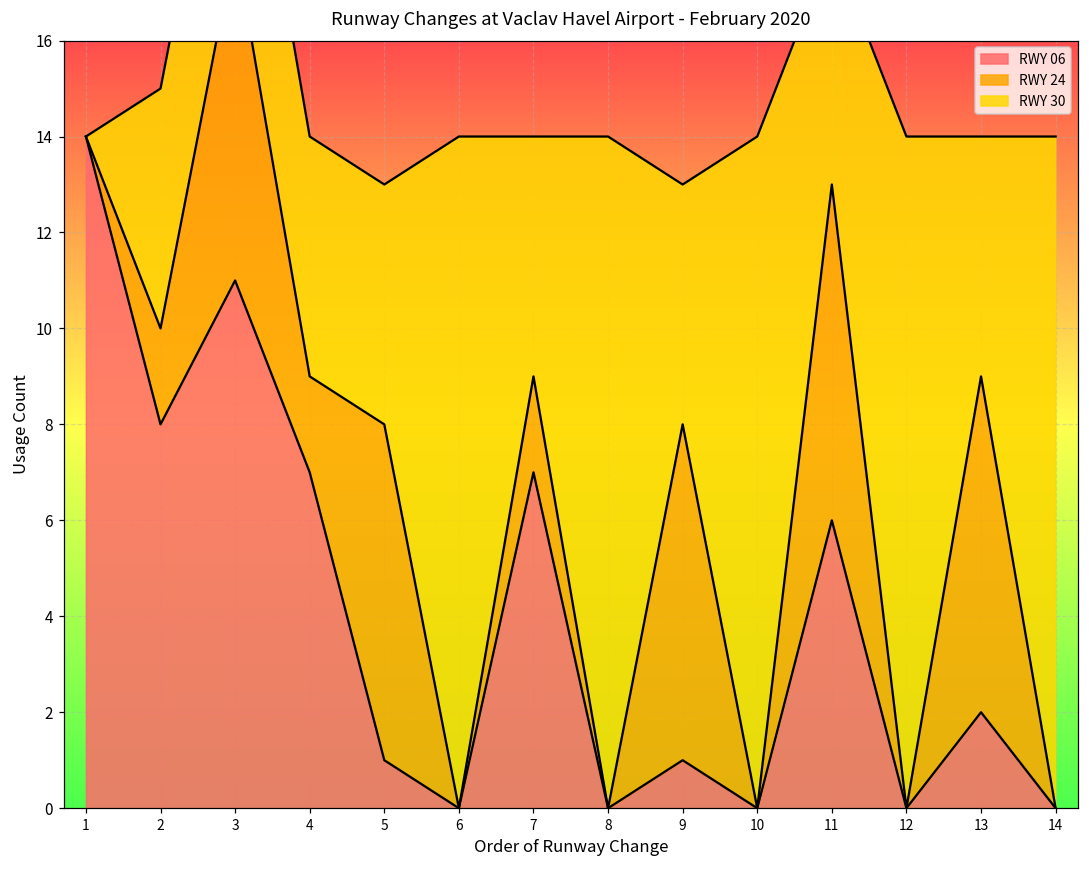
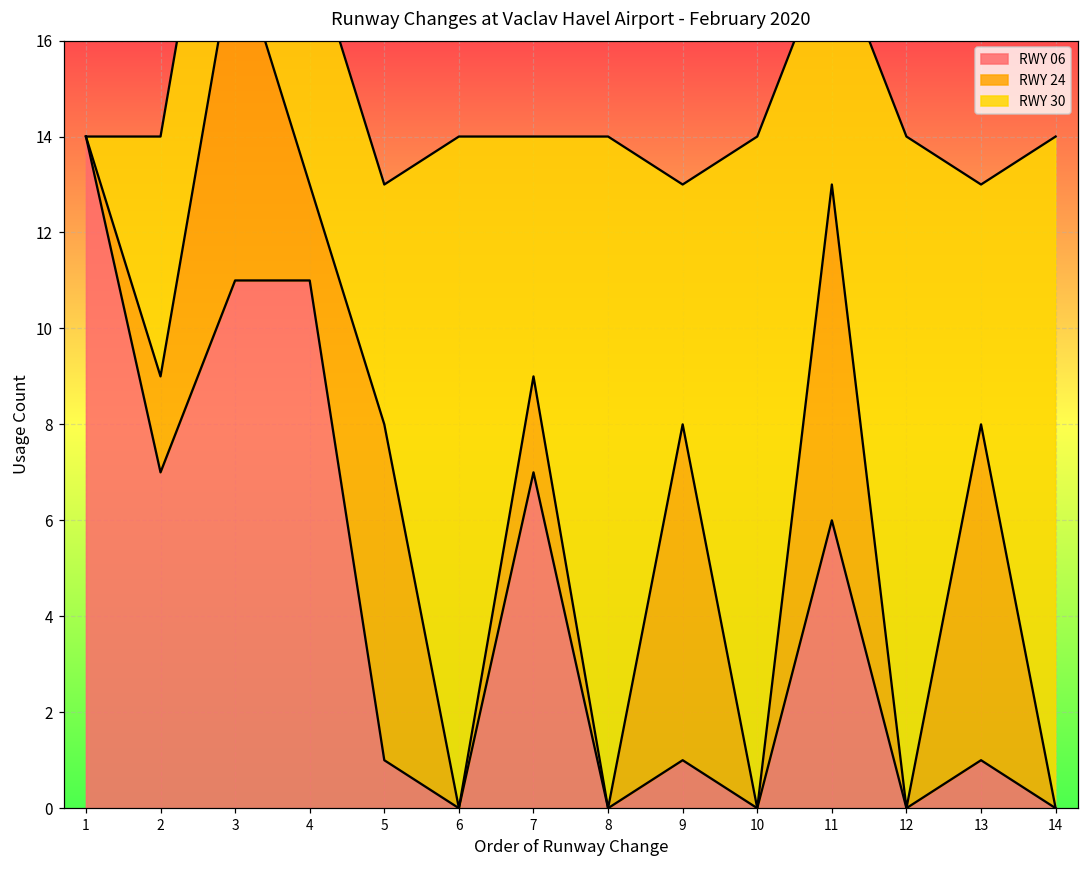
RWY 06, 2: 8 -> 7
RWY 06, 4: 7 -> 11
RWY 06, 13: 2 -> 1
